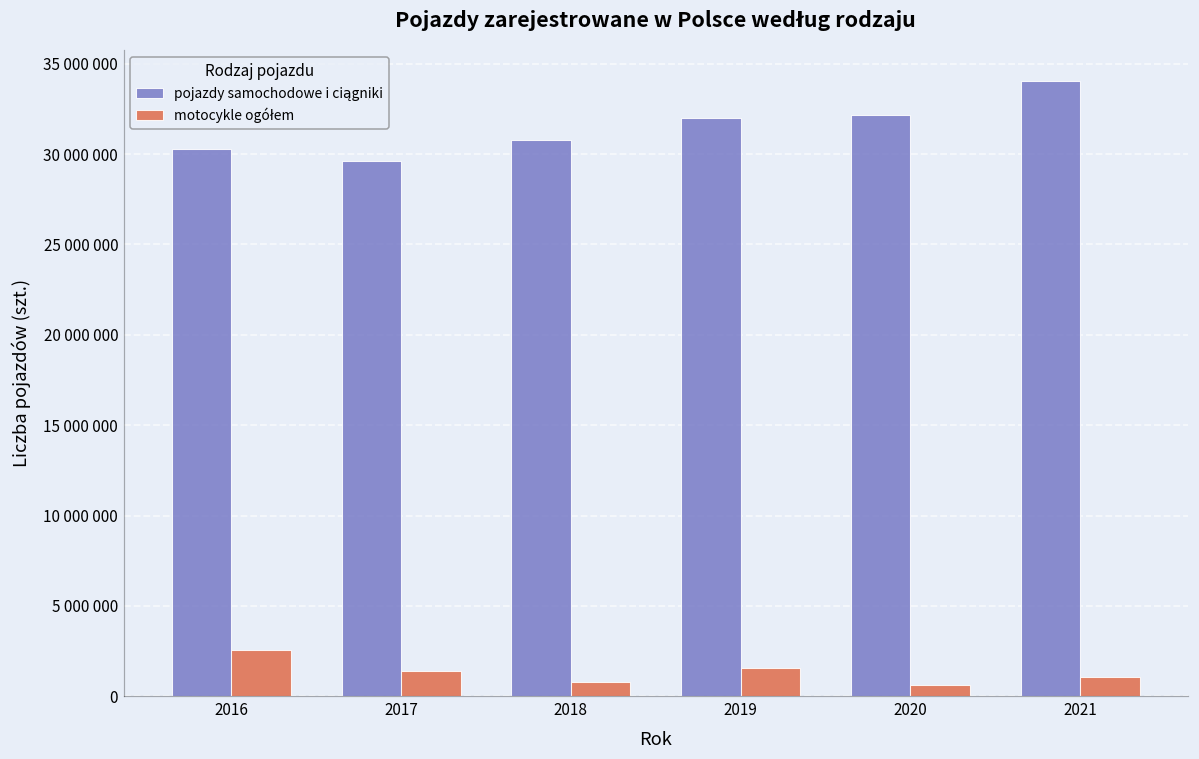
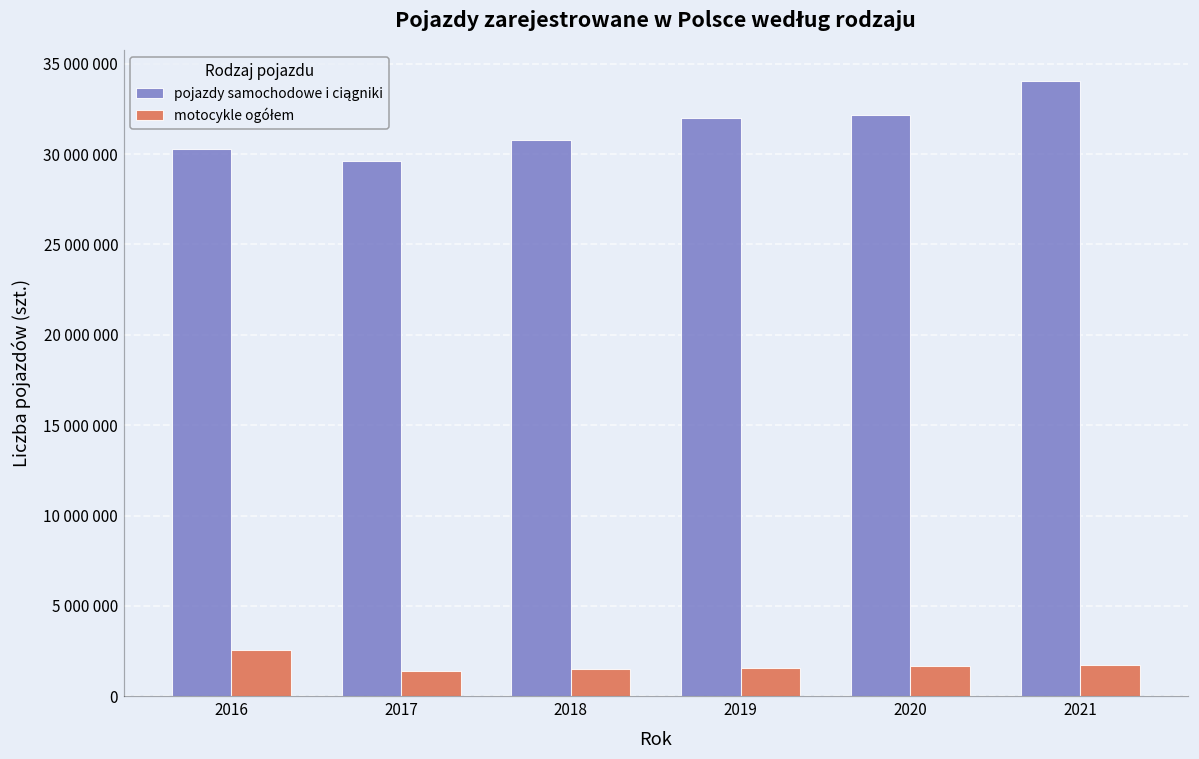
motocykle ogółem, 2018: 800000 -> 1500000
motocykle ogółem, 2020: 600000 -> 1700000
motocykle ogółem, 2021: 1100000 -> 1700000
